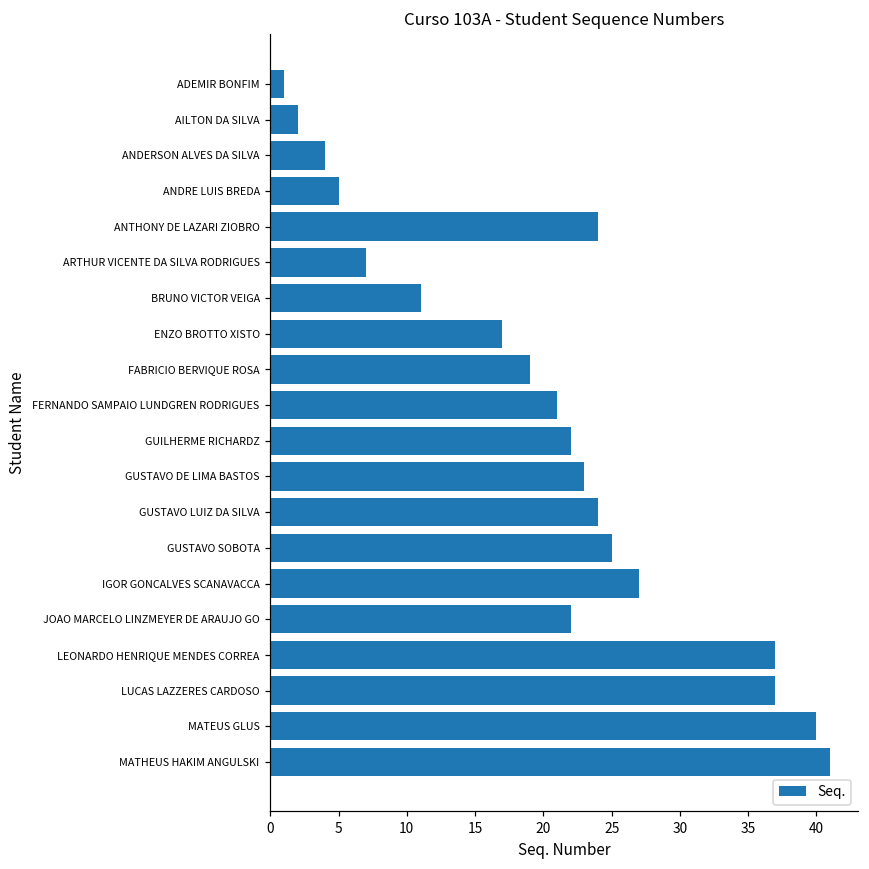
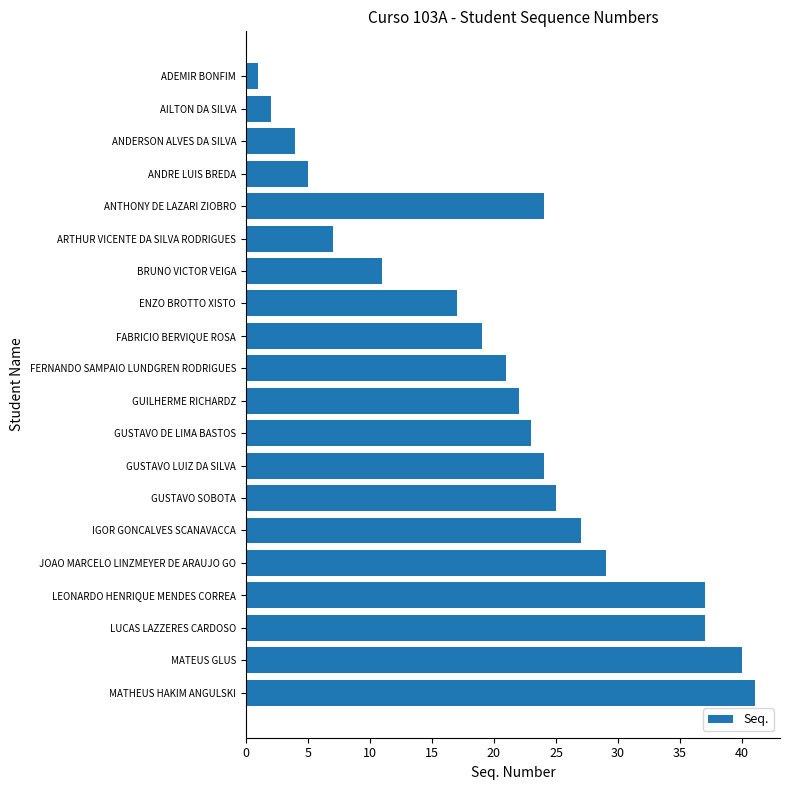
JOAO MARCELO LINZMEYER DE ARAUJO GO: 22 -> 29
